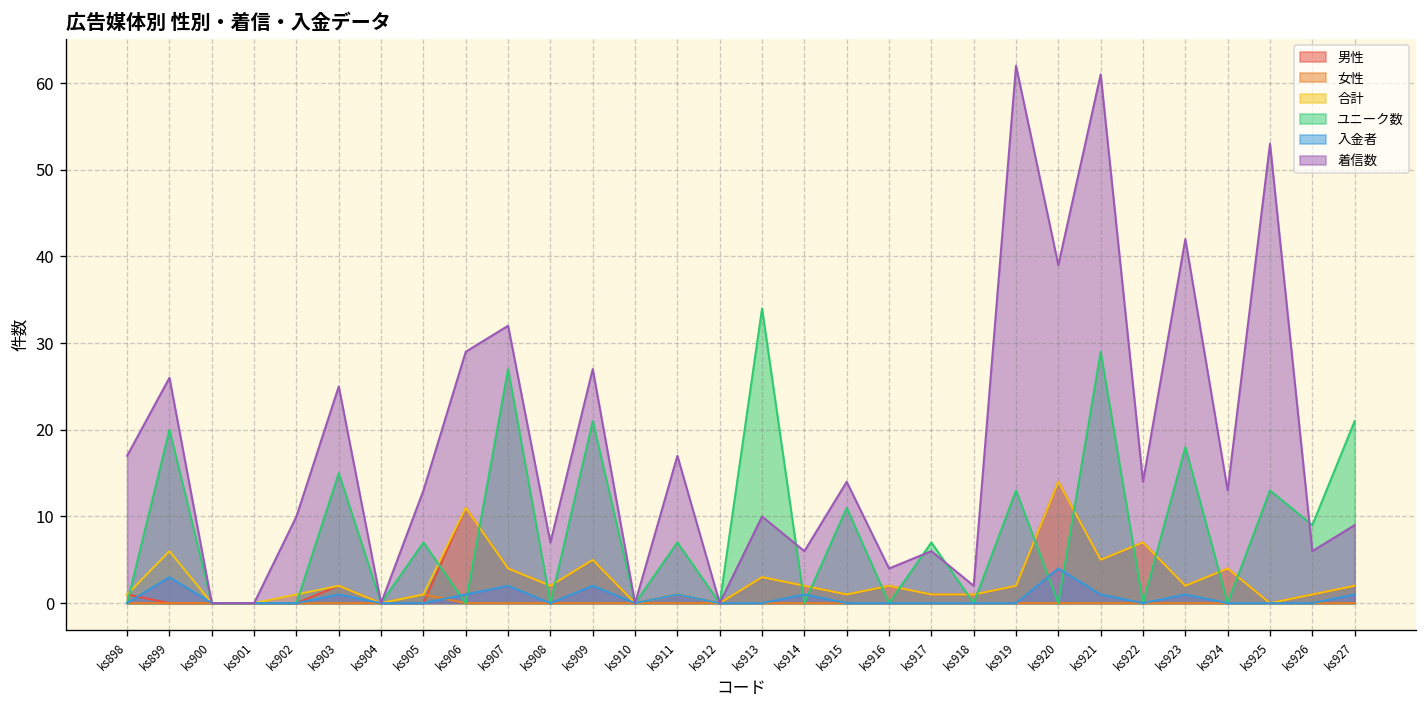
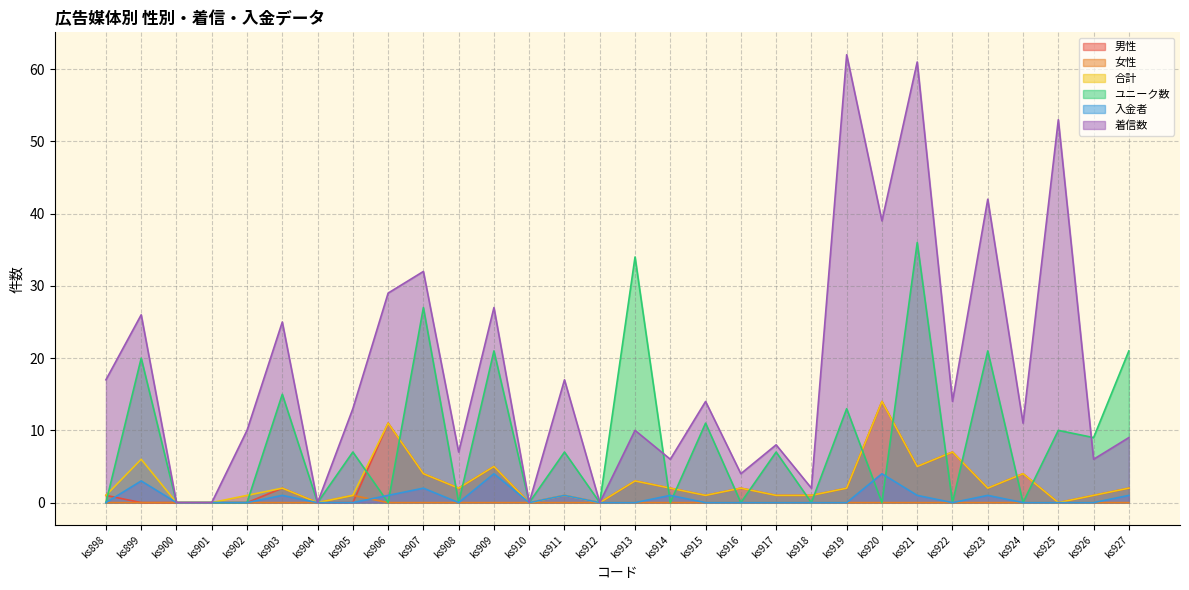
入金者, ks909: 2 -> 4
着信数, ks917: 6 -> 8
ユニーク数, ks921: 29 -> 36
ユニーク数, ks923: 18 -> 21
着信数, ks924: 13 -> 11
ユニーク数, ks925: 13 -> 10
